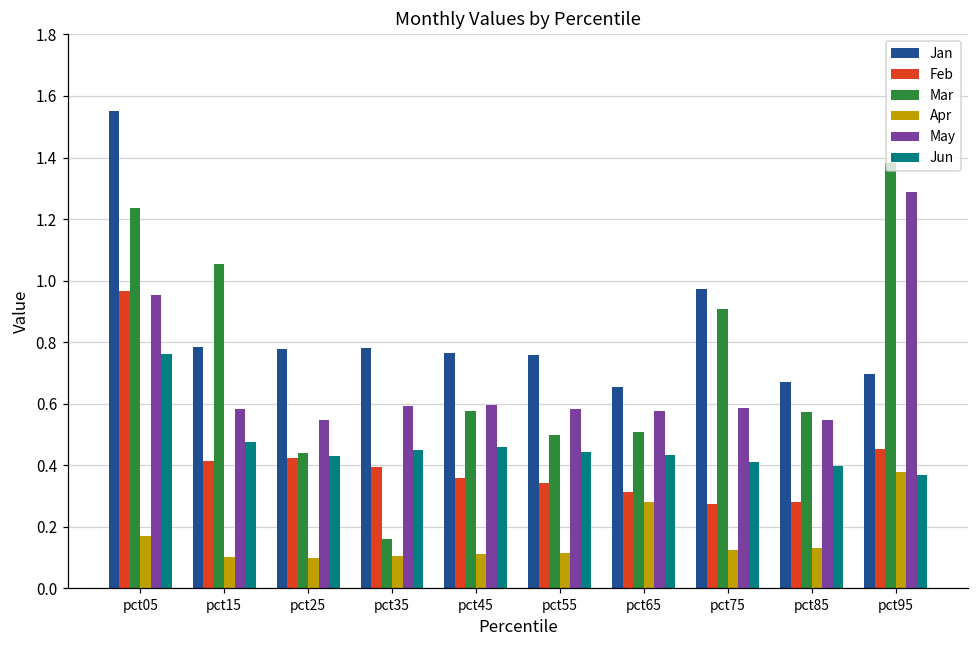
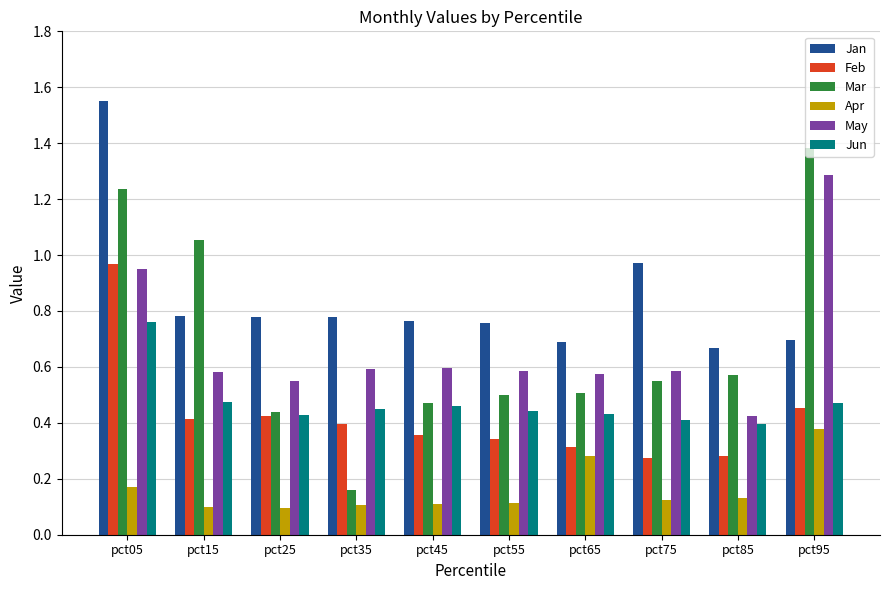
Mar, pct45: 0.58 -> 0.47
Jan, pct65: 0.66 -> 0.69
Mar, pct75: 0.91 -> 0.55
May, pct85: 0.55 -> 0.43
Jun, pct95: 0.37 -> 0.47
